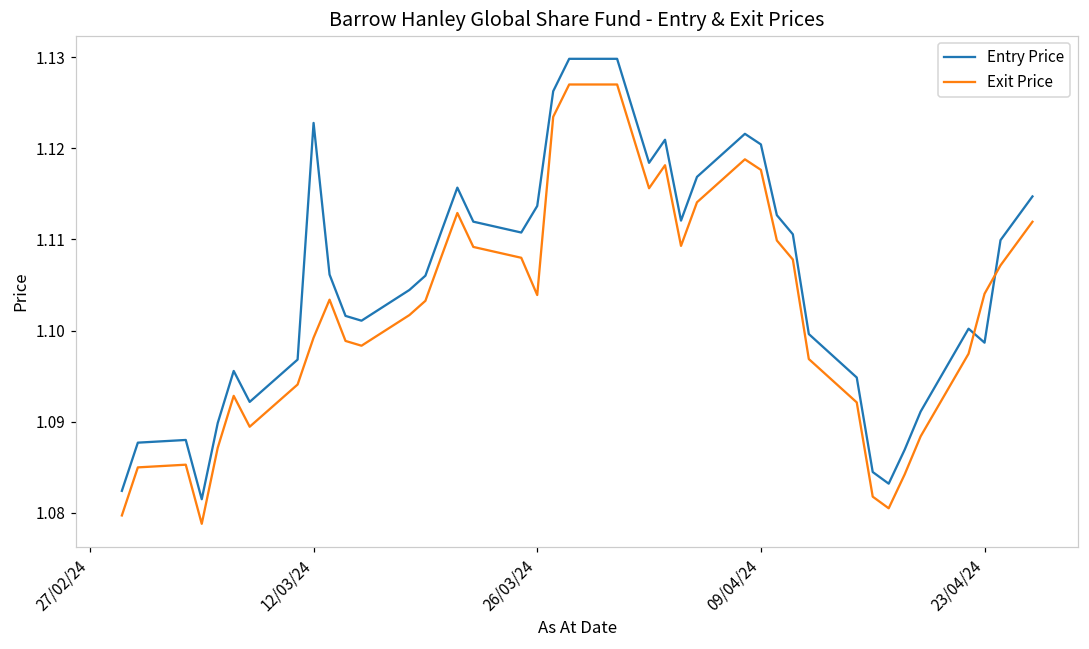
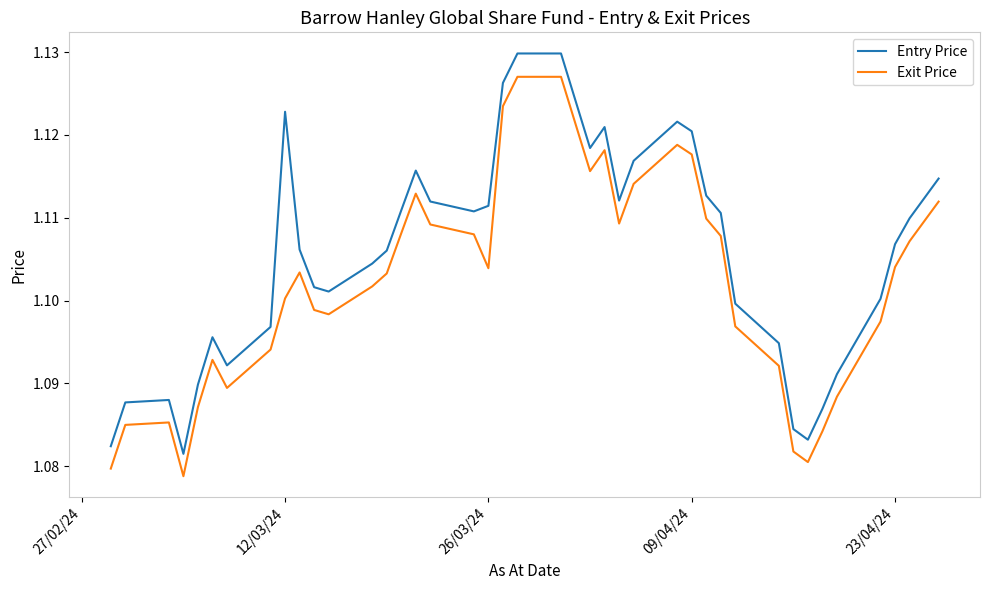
Exit Price, 12/03/24: 1.099 -> 1.100
Entry Price, 26/03/24: 1.114 -> 1.111
Entry Price, 23/04/24: 1.099 -> 1.107
